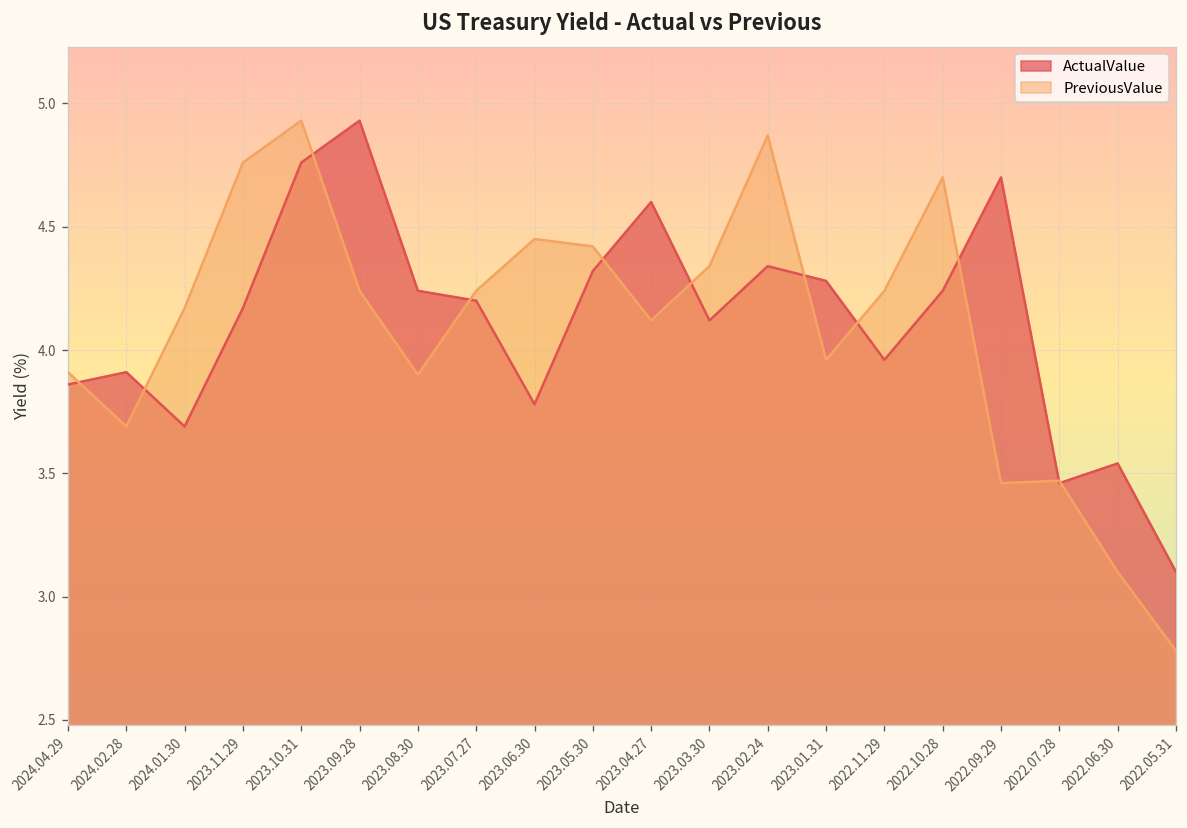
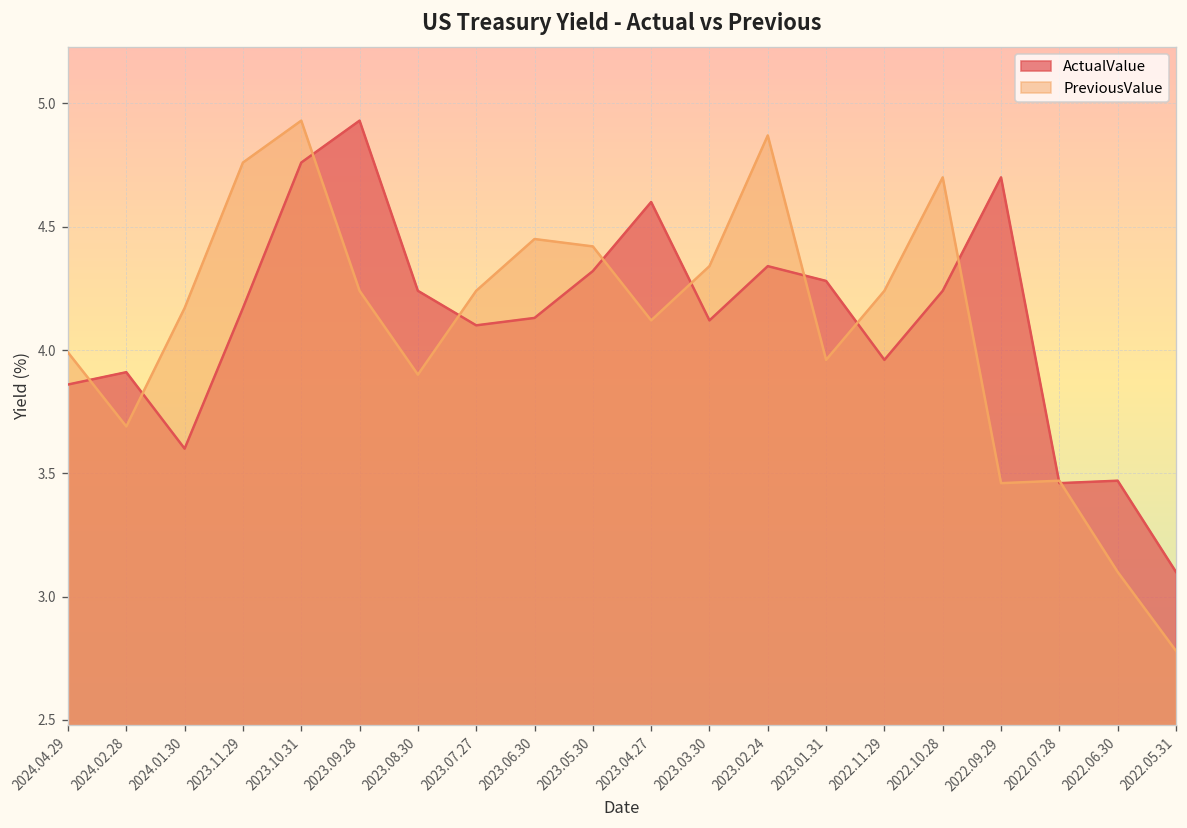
PreviousValue, 2024.04.29: 3.91 -> 3.99
ActualValue, 2024.01.30: 3.69 -> 3.60
ActualValue, 2023.07.27: 4.2 -> 4.1
ActualValue, 2023.06.30: 3.78 -> 4.13
ActualValue, 2022.06.30: 3.54 -> 3.47
